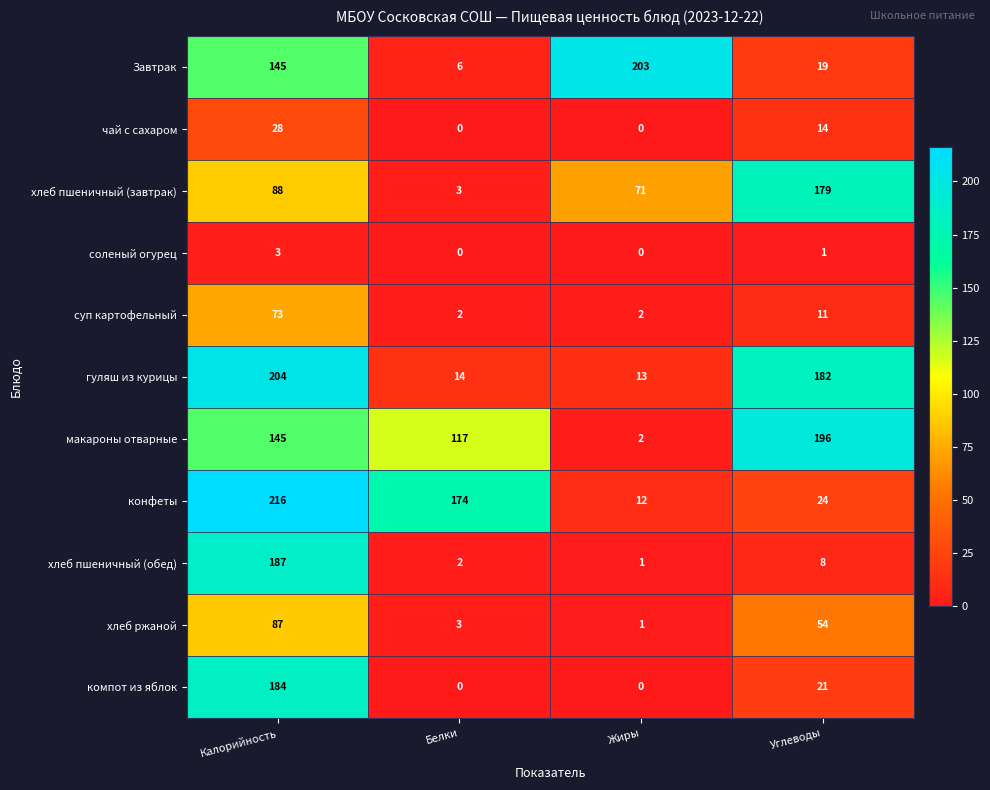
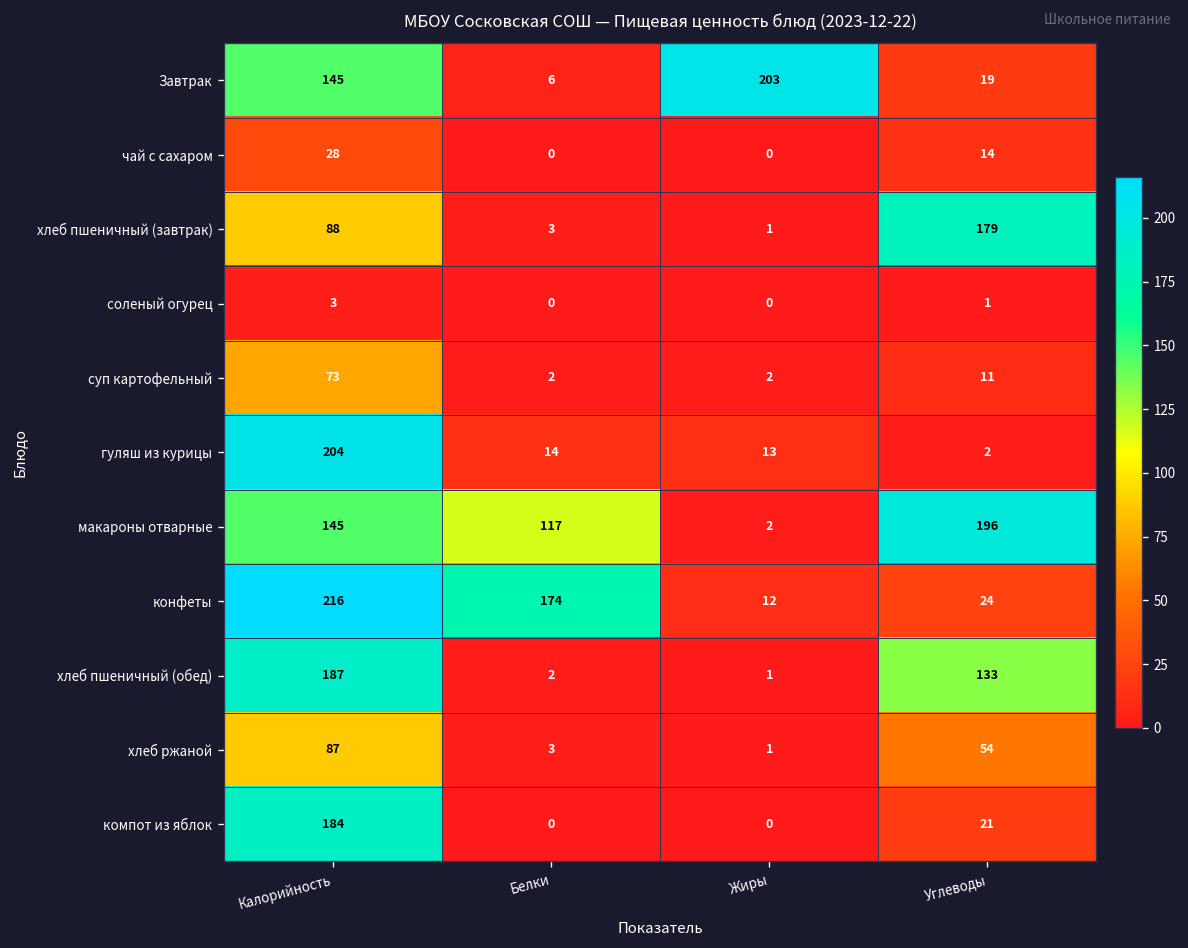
хлеб пшеничный (завтрак), Жиры: 71 -> 1
гуляш из курицы, Углеводы: 182 -> 2
хлеб пшеничный (обед), Углеводы: 8 -> 133
